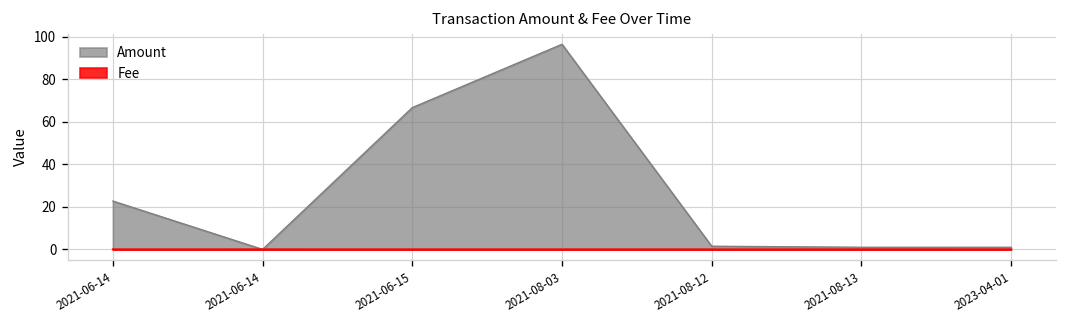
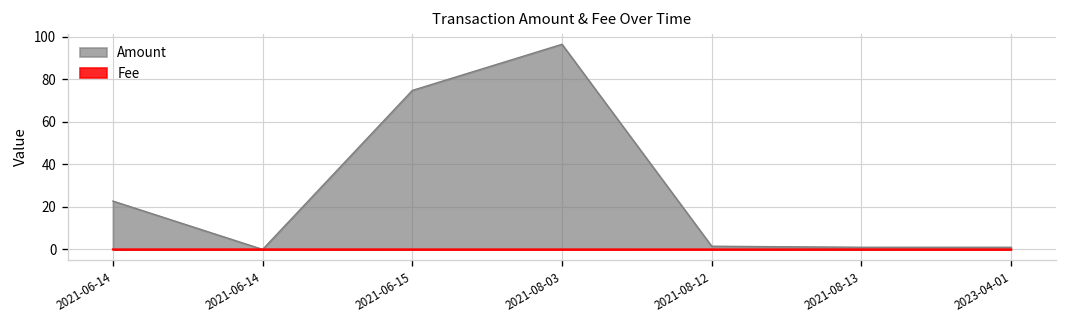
Amount, 2021-06-15: 67 -> 75
